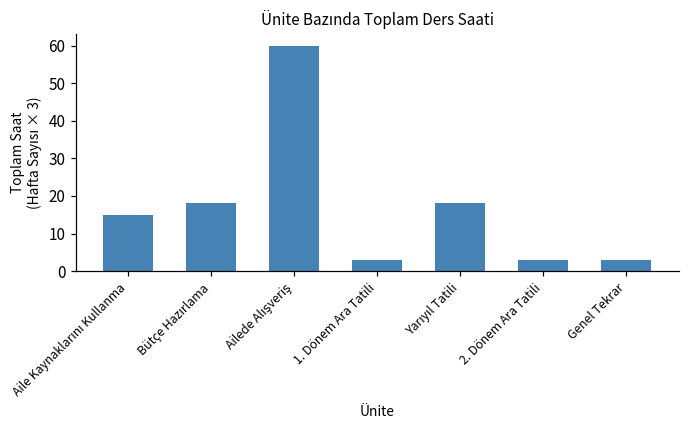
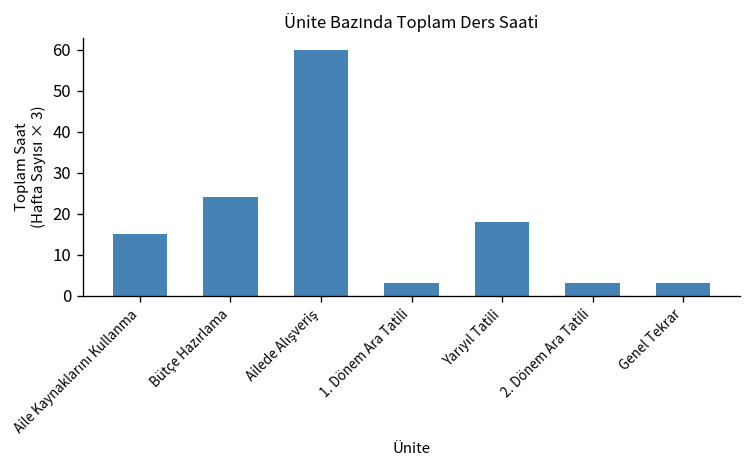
Bütçe Hazırlama: 18 -> 24
